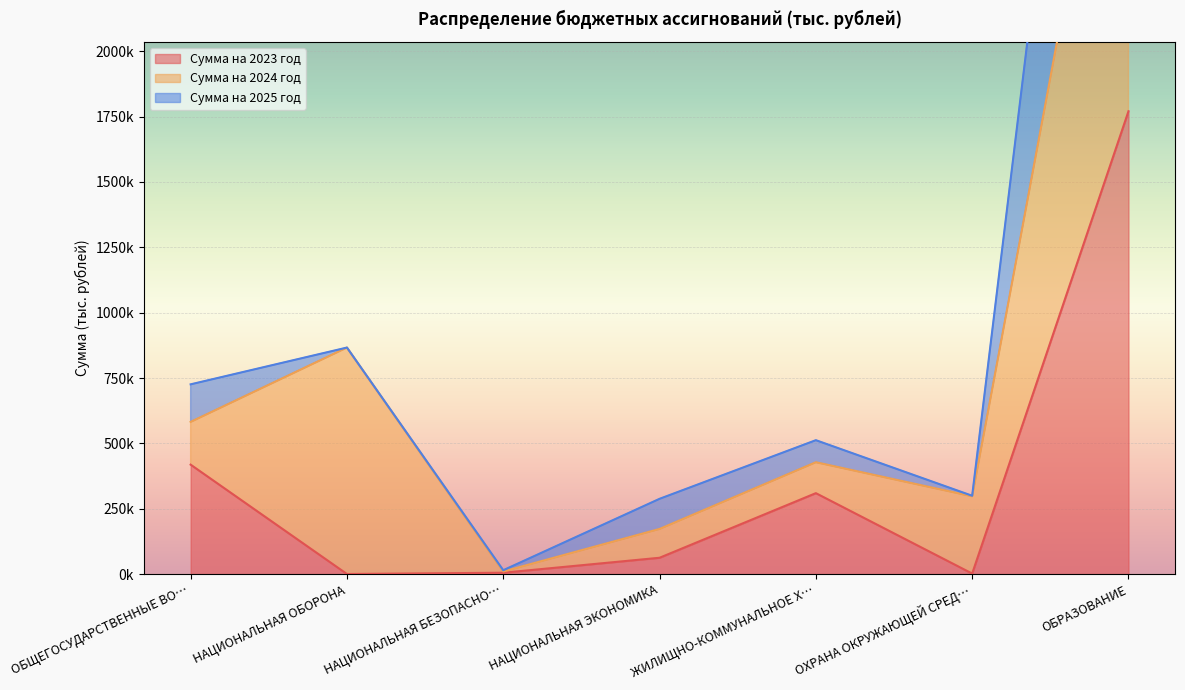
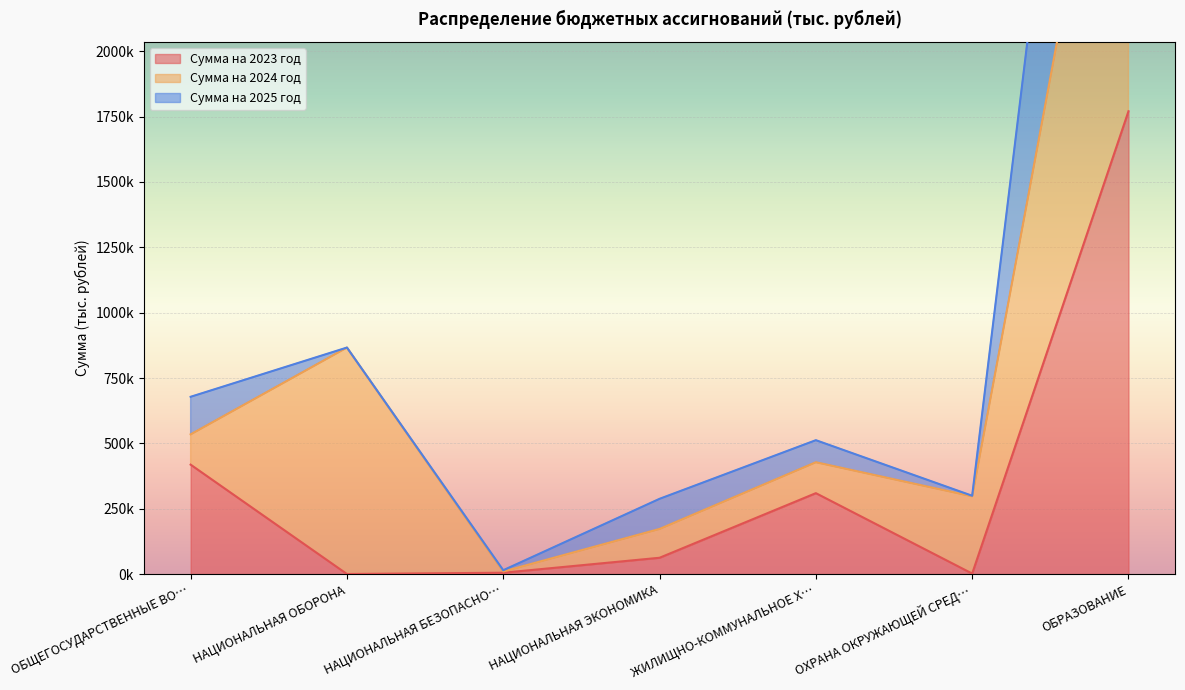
Сумма на 2024 год, ОБЩЕГОСУДАРСТВЕННЫЕ ВО…: 160000 -> 120000
